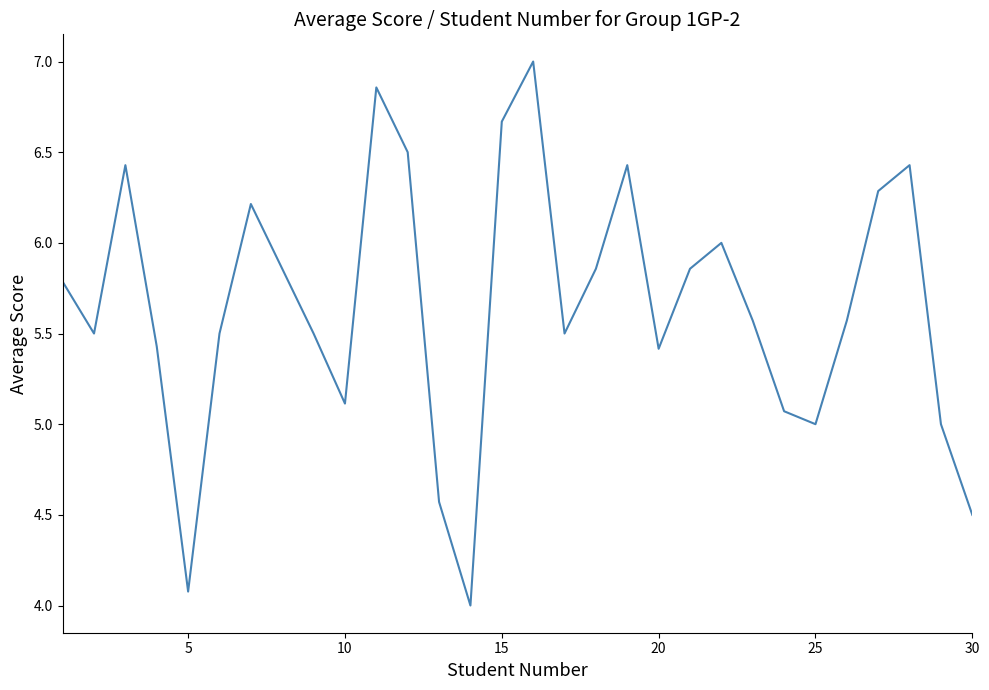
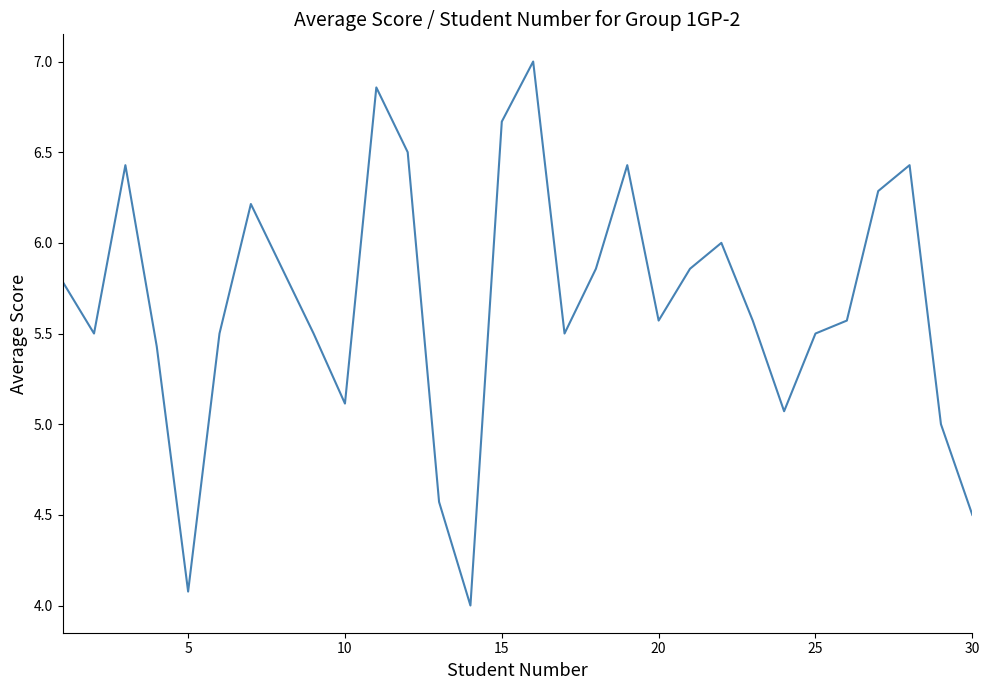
20: 5.42 -> 5.57
25: 5.0 -> 5.5
